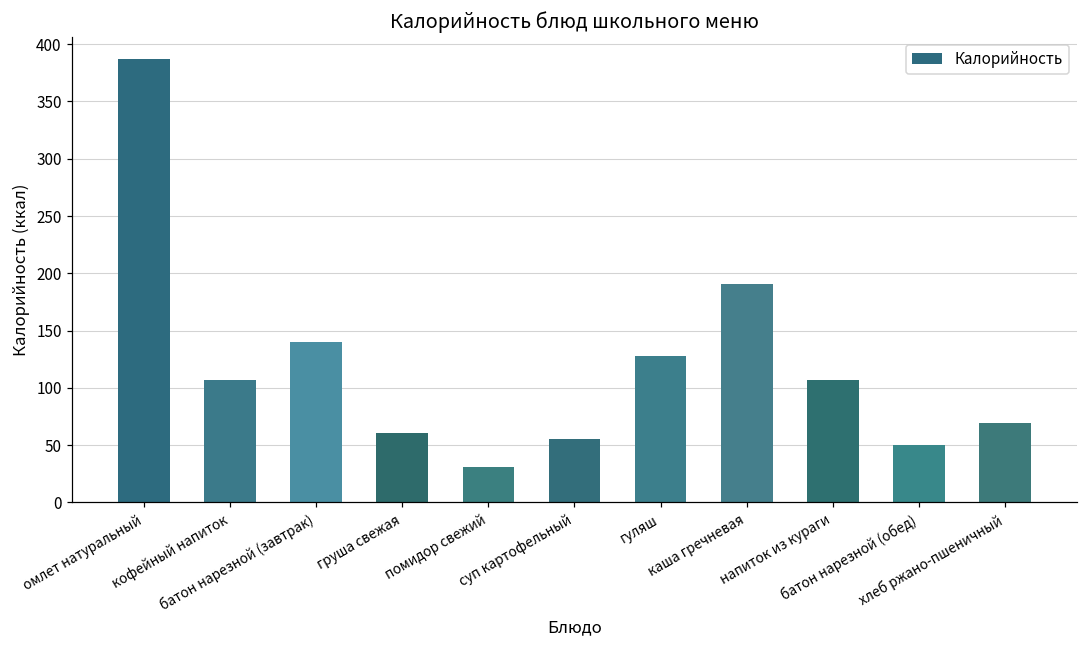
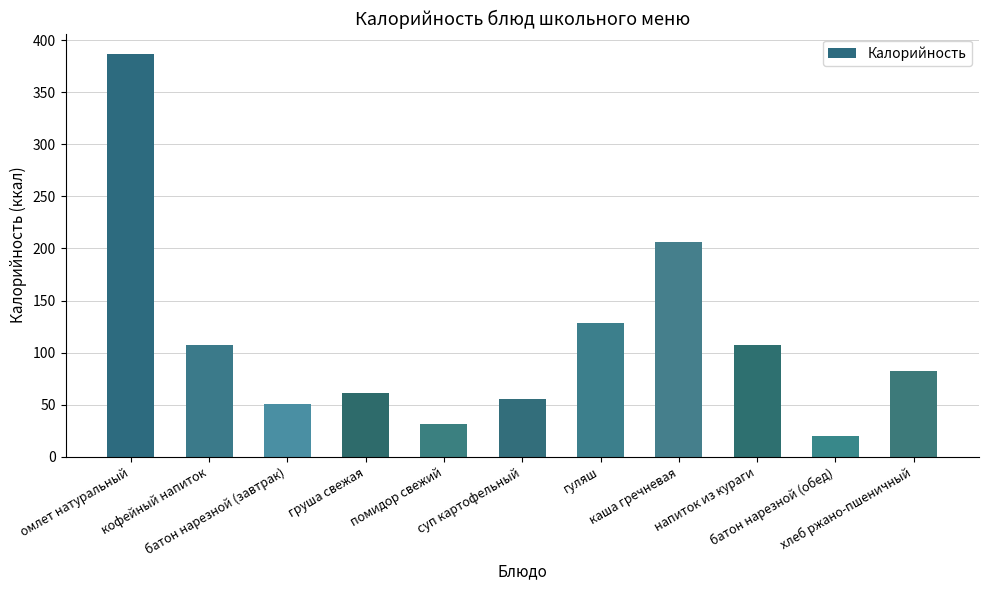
батон нарезной (завтрак): 140 -> 51
каша гречневая: 191 -> 206
батон нарезной (обед): 50 -> 20
хлеб ржано-пшеничный: 69 -> 82
